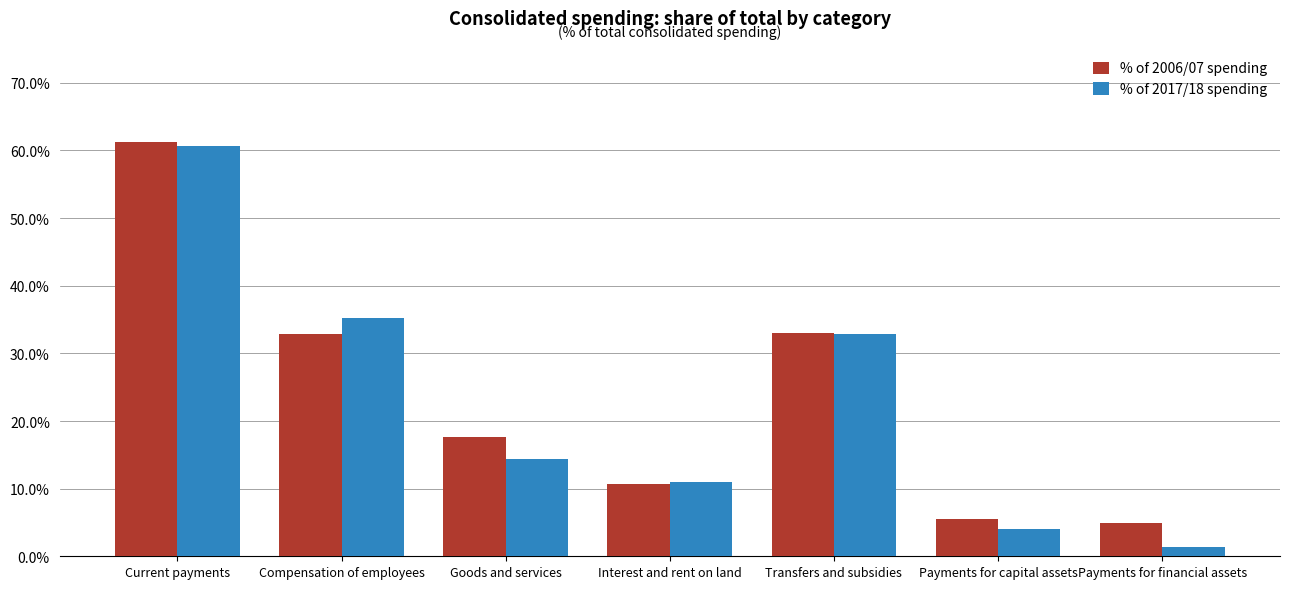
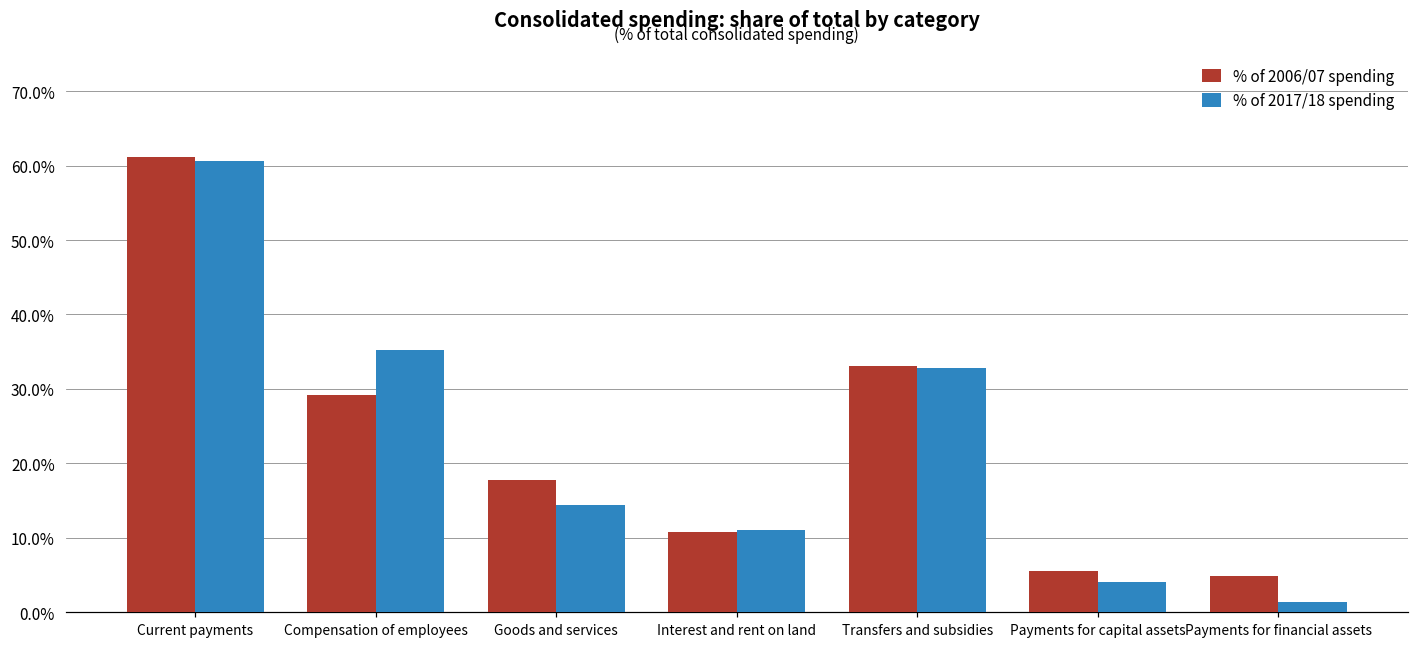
% of 2006/07 spending, Compensation of employees: 33% -> 29%
